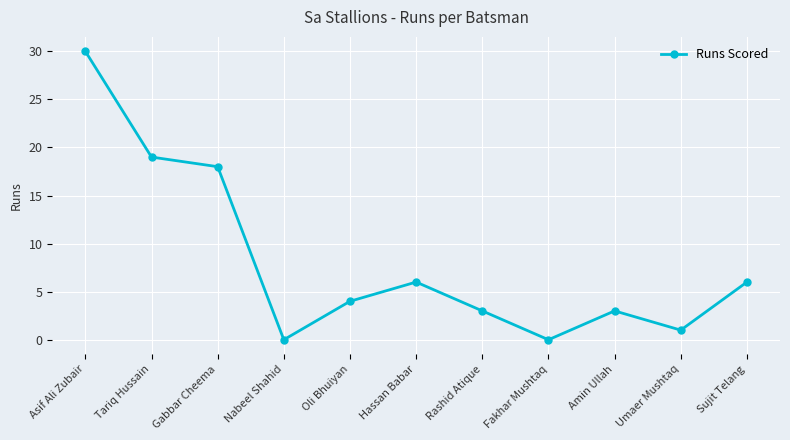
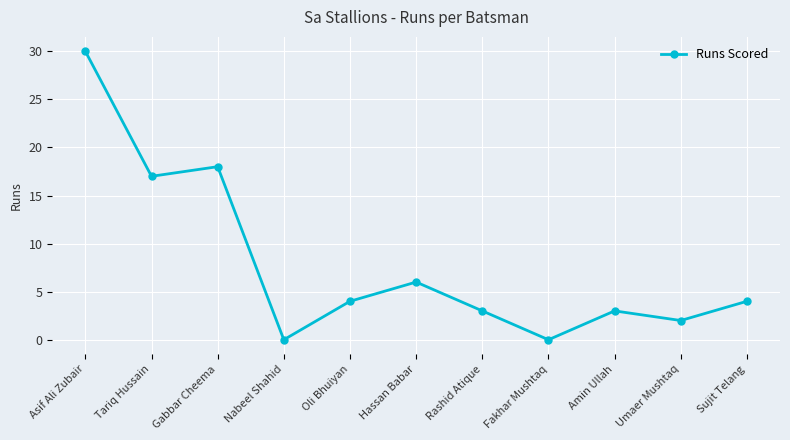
Tariq Hussain: 19 -> 17
Umaer Mushtaq: 1 -> 2
Sujit Telang: 6 -> 4
